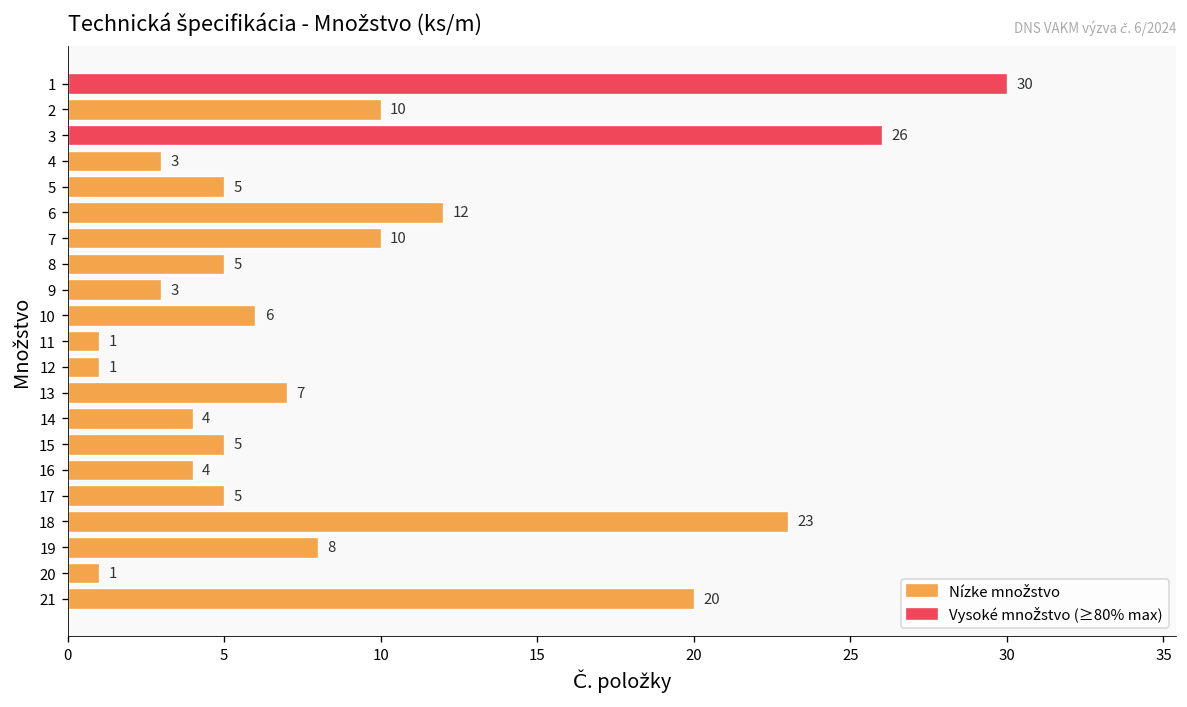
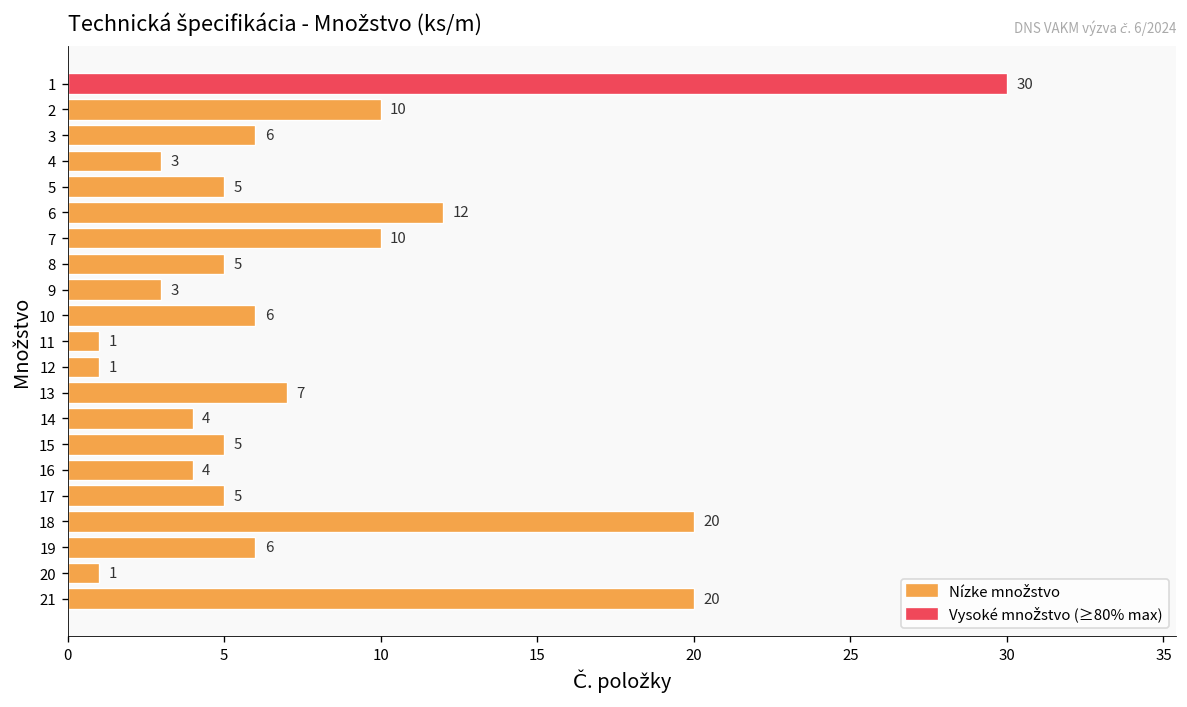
3: 26 -> 6
18: 23 -> 20
19: 8 -> 6
